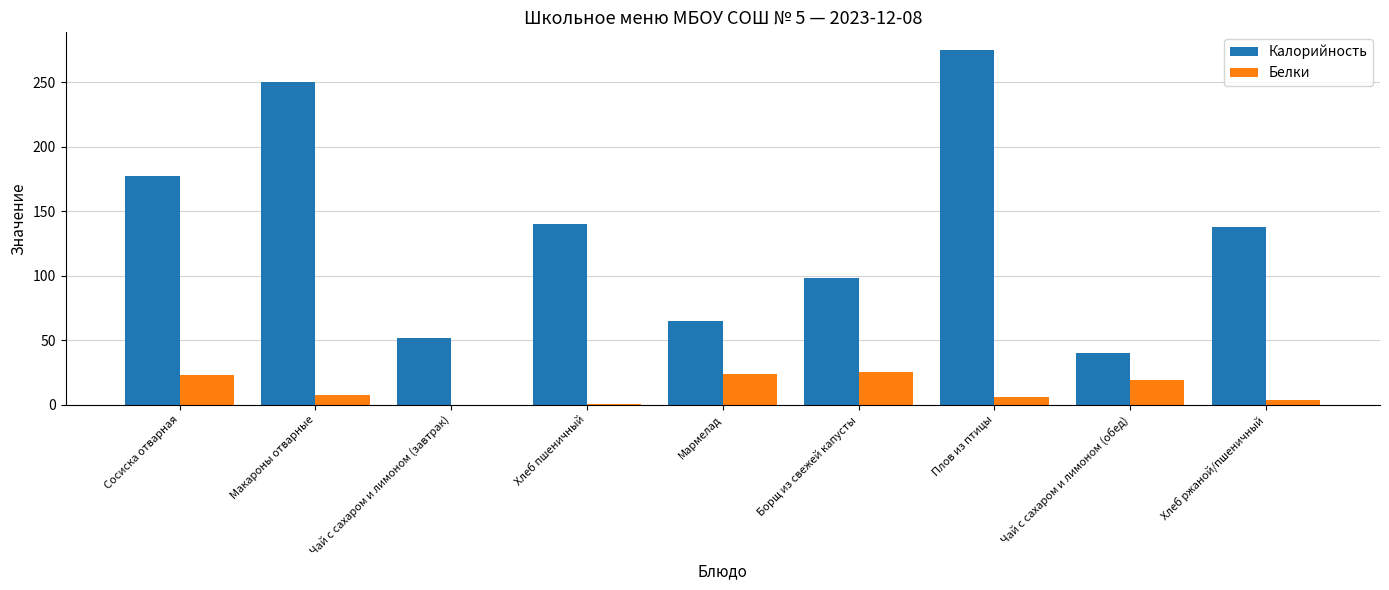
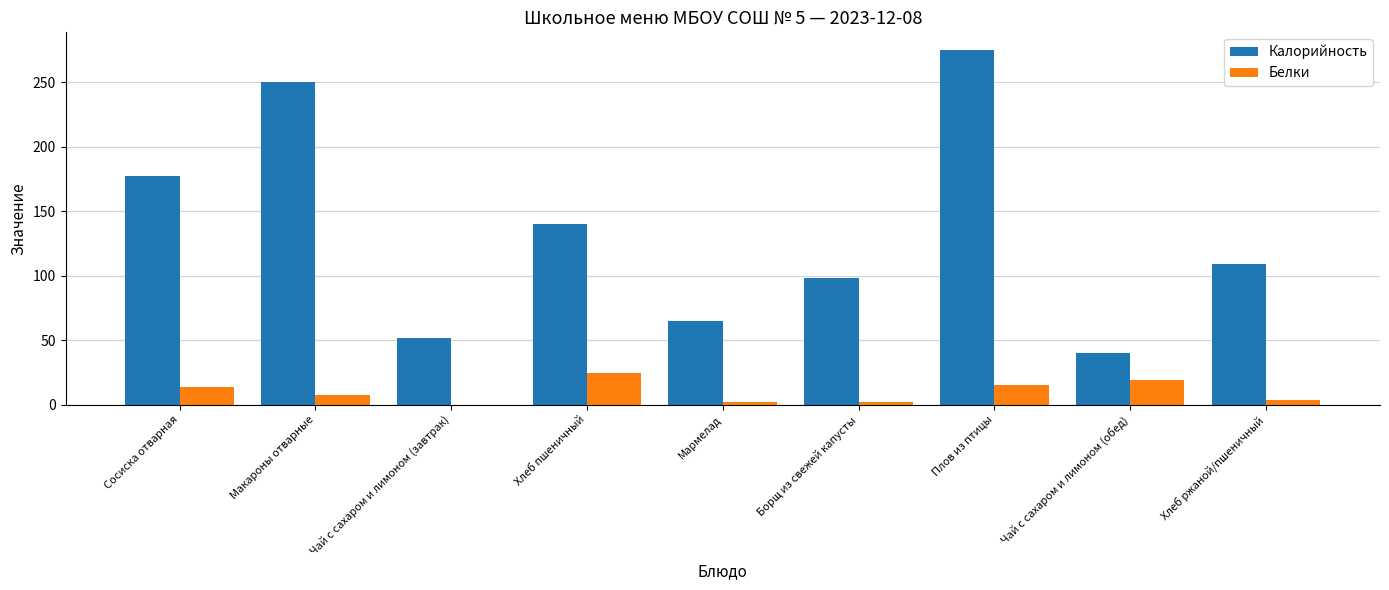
Белки, Сосиска отварная: 23 -> 14
Белки, Хлеб пшеничный: 0 -> 25
Белки, Мармелад: 24 -> 2
Белки, Борщ из свежей капусты: 25 -> 2
Белки, Плов из птицы: 6 -> 15
Калорийность, Хлеб ржаной/пшеничный: 138 -> 109
